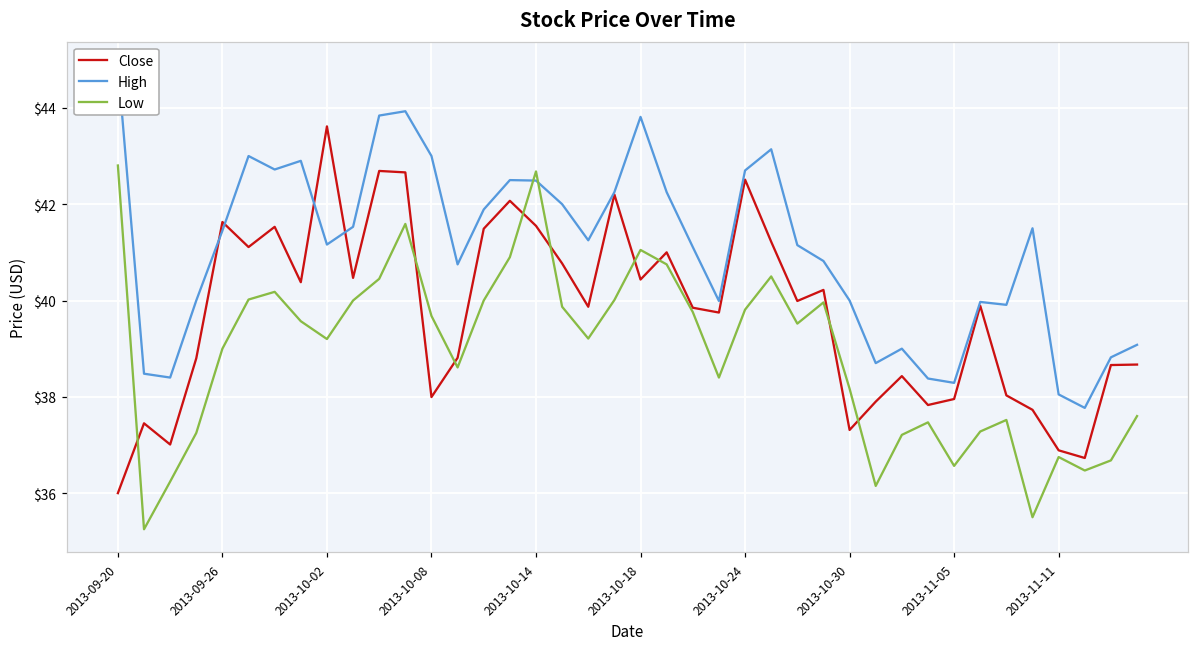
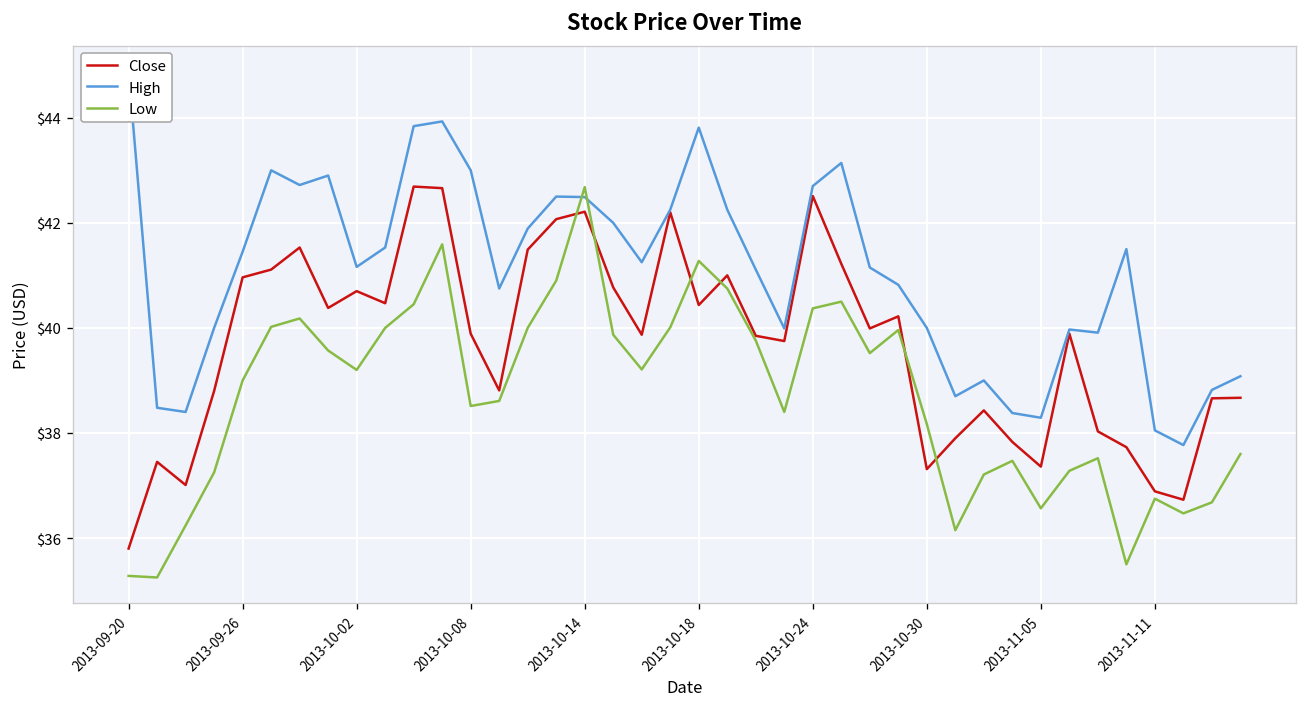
Close, 2013-09-20: $36.0 -> $35.8
Low, 2013-09-20: $42.8 -> $35.3
Close, 2013-09-26: $41.6 -> $41.0
Close, 2013-10-02: $43.6 -> $40.7
Close, 2013-10-08: $38.0 -> $39.9
Low, 2013-10-08: $39.7 -> $38.5
Close, 2013-10-14: $41.5 -> $42.2
Low, 2013-10-18: $41.0 -> $41.3
Low, 2013-10-24: $39.8 -> $40.4
Close, 2013-11-05: $38.0 -> $37.4
